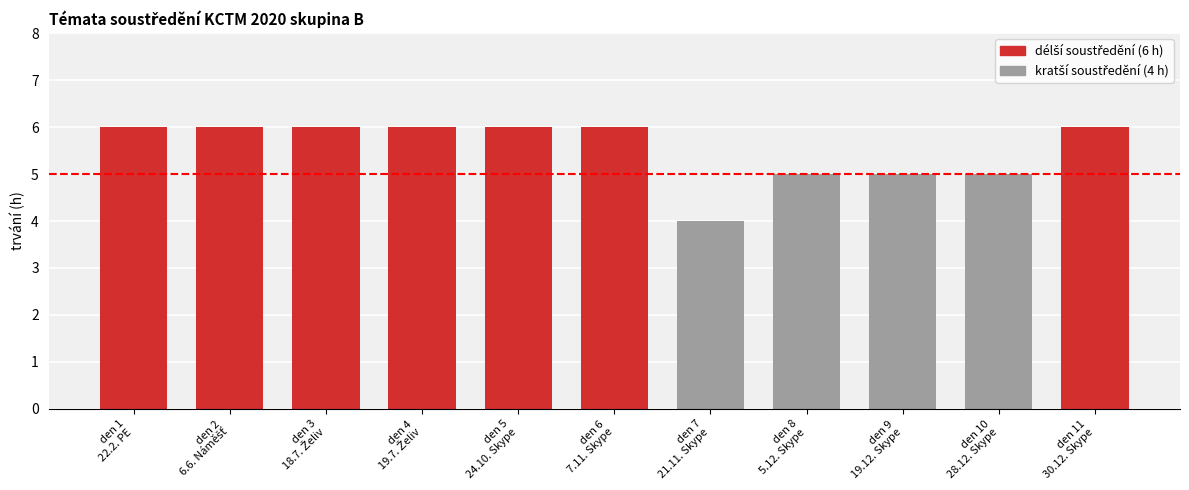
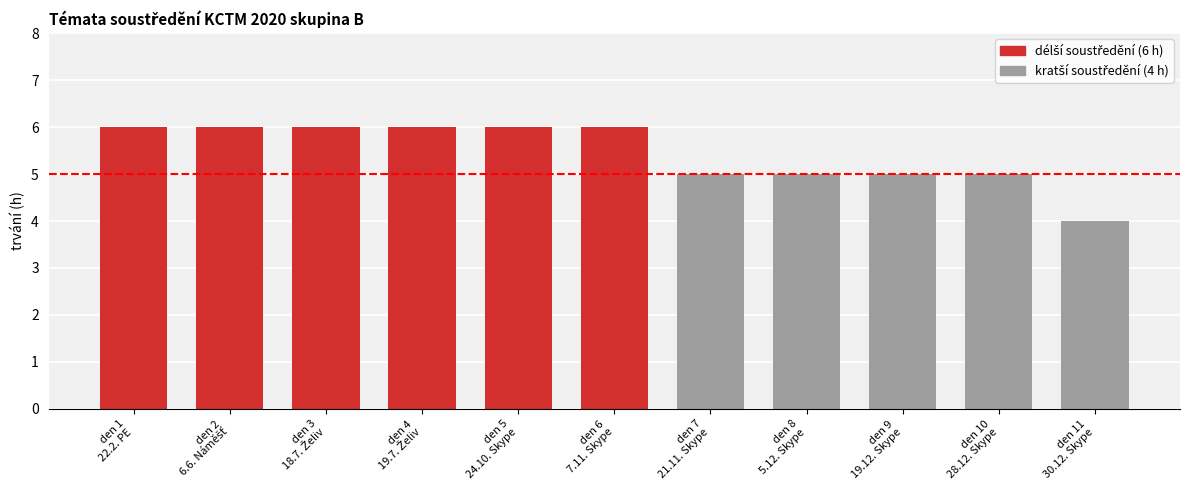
den 7 21.11. Skype: 4 -> 5
den 11 30.12. Skype: 6 -> 4
